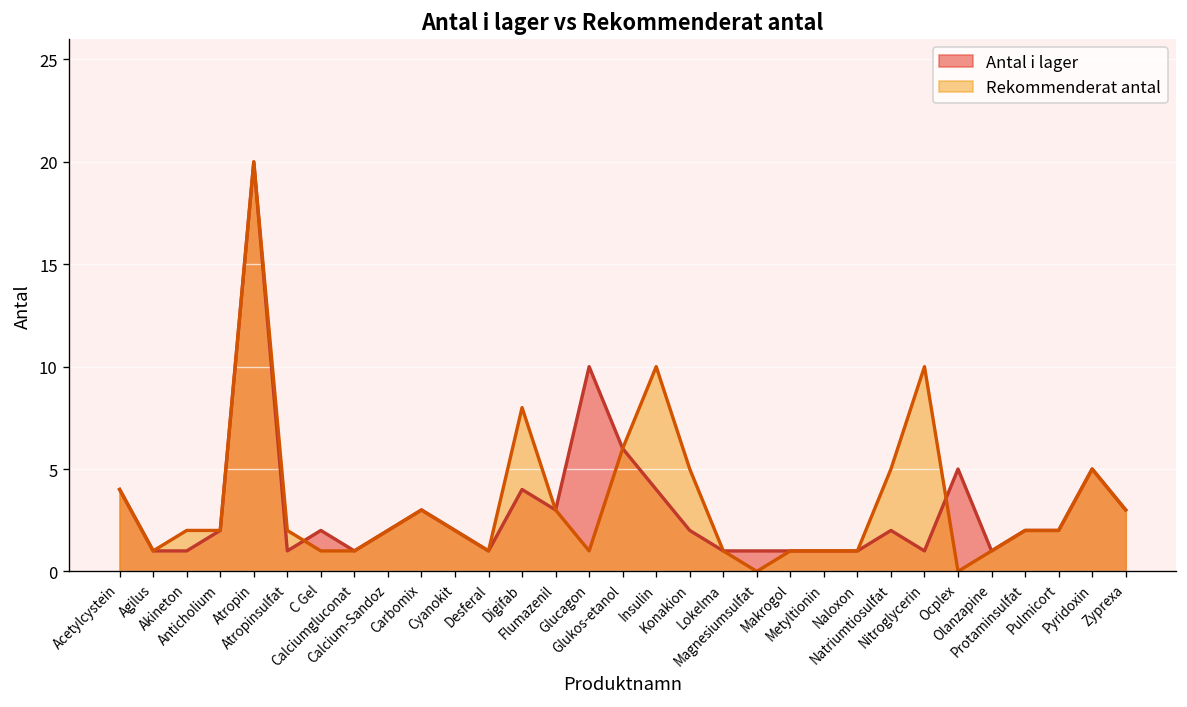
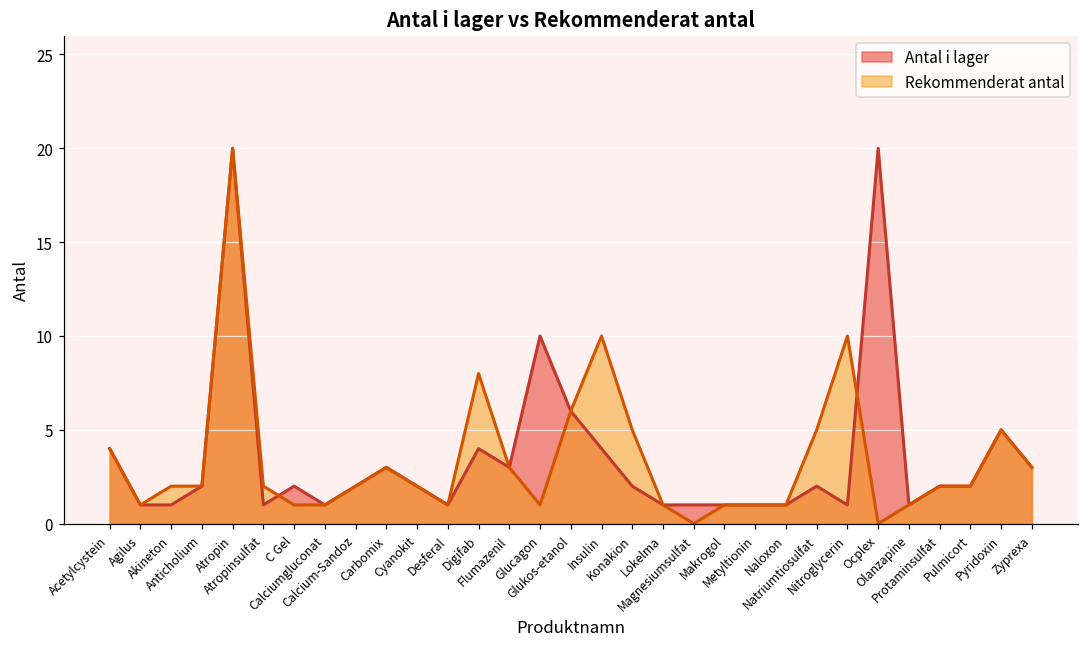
Antal i lager, Ocplex: 5 -> 20
